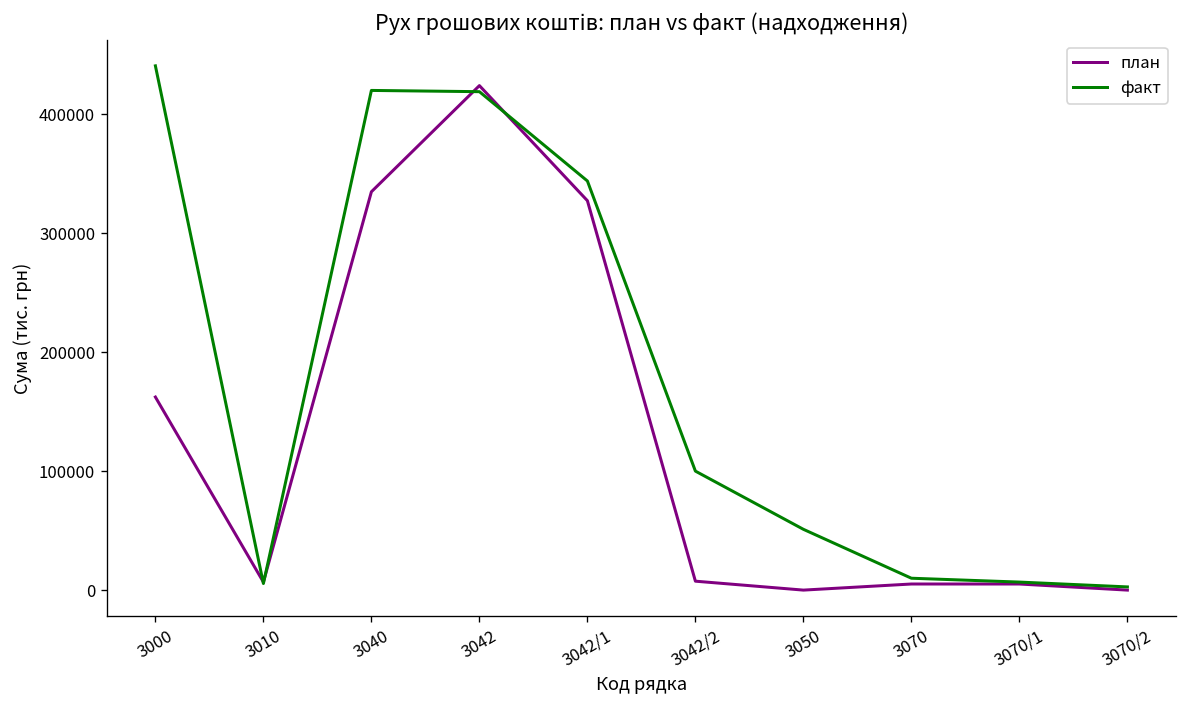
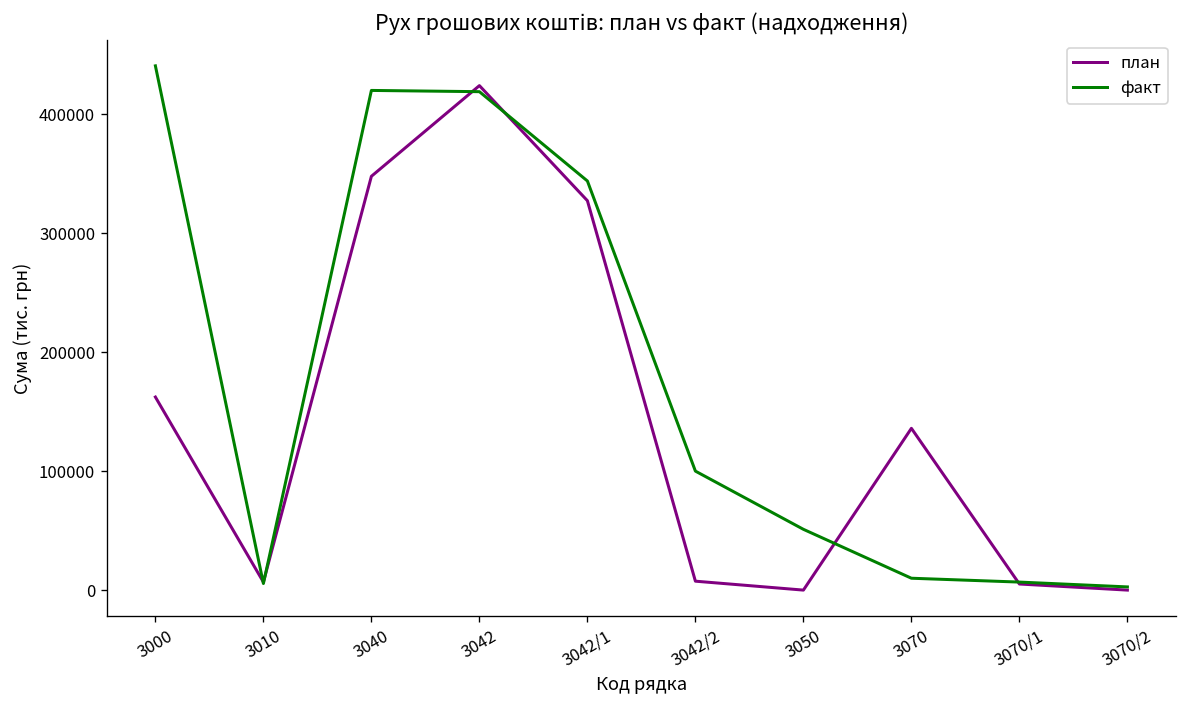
план, 3040: 330000 -> 350000
план, 3070: 10000 -> 140000
